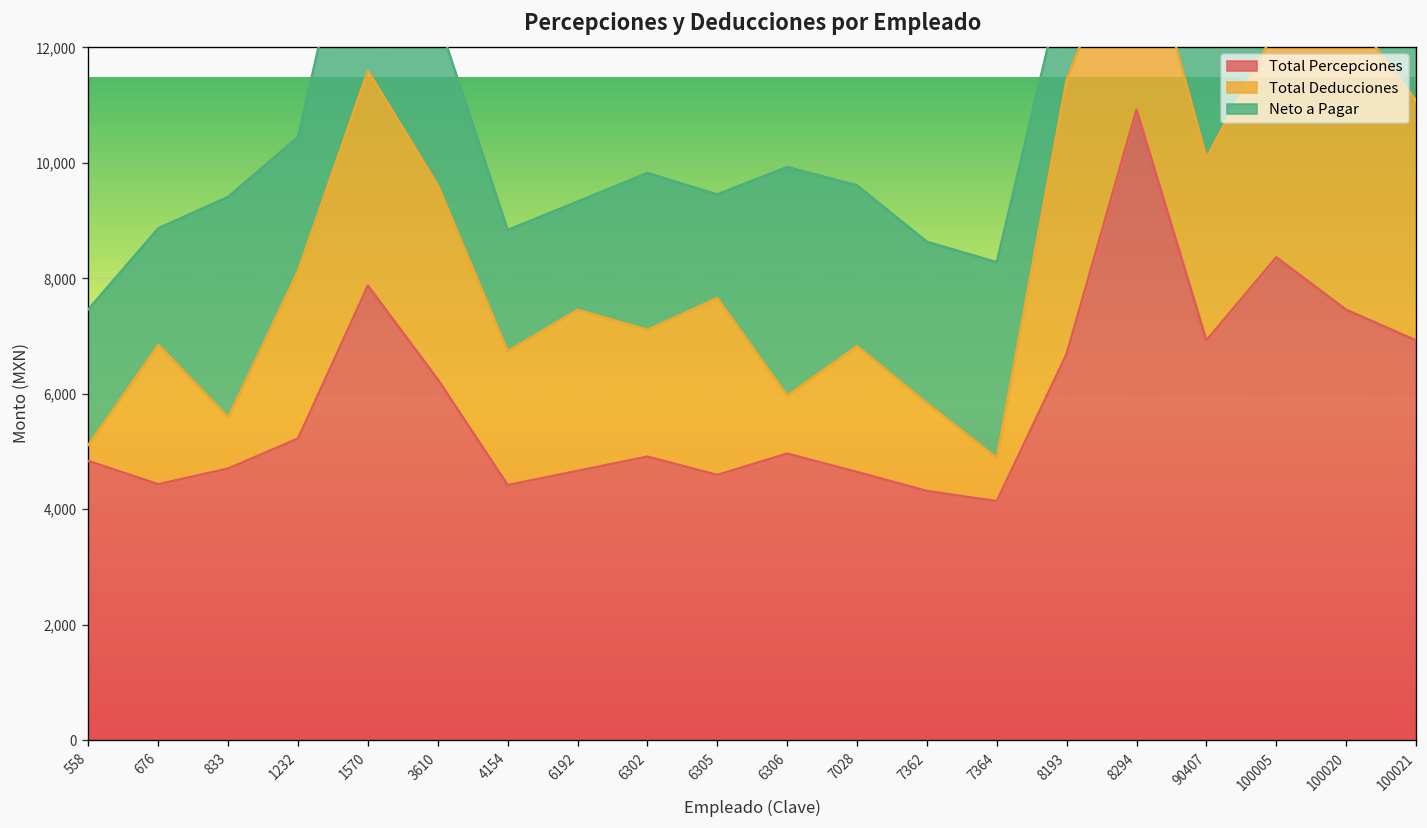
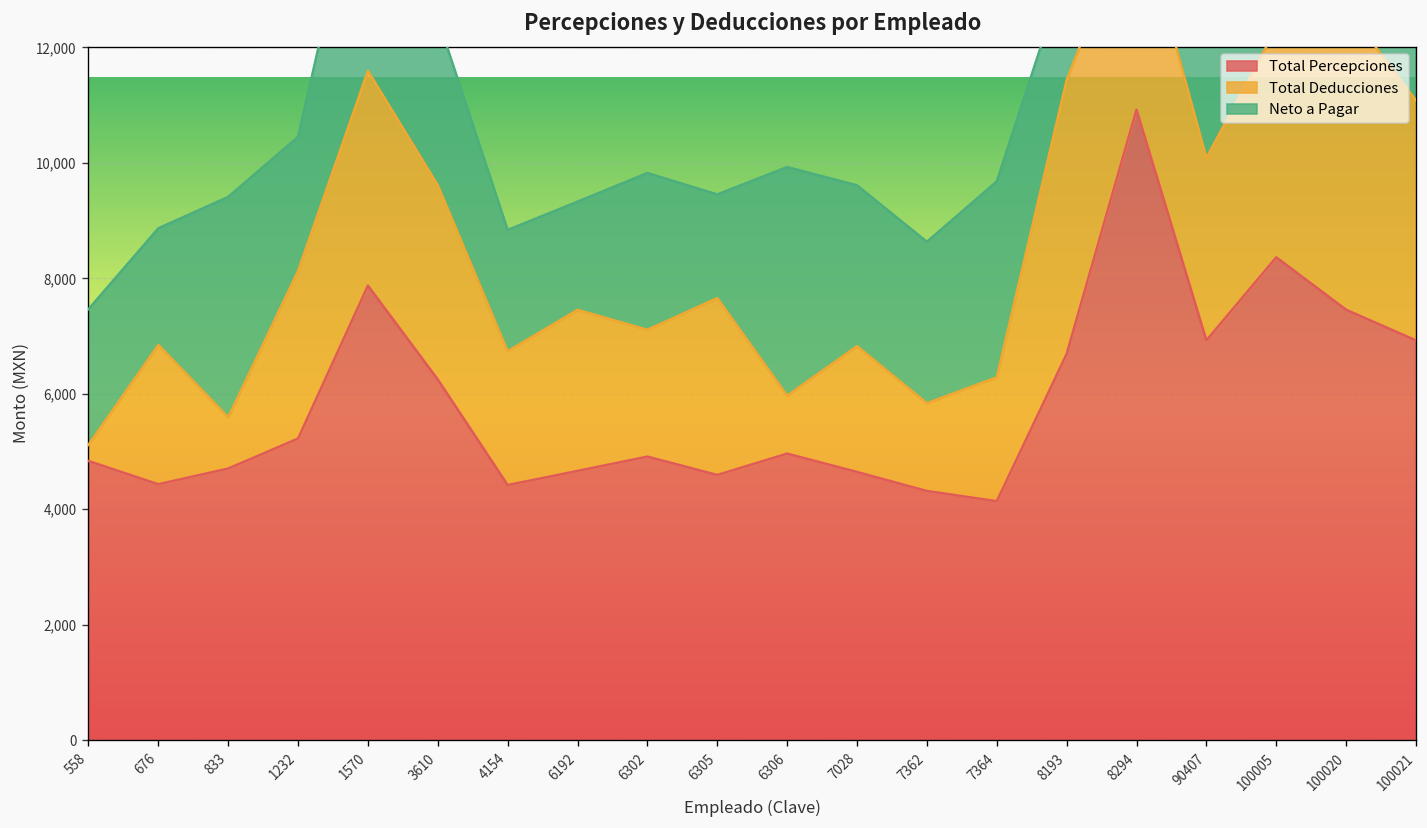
Total Deducciones, 7364: 700 -> 2,100
